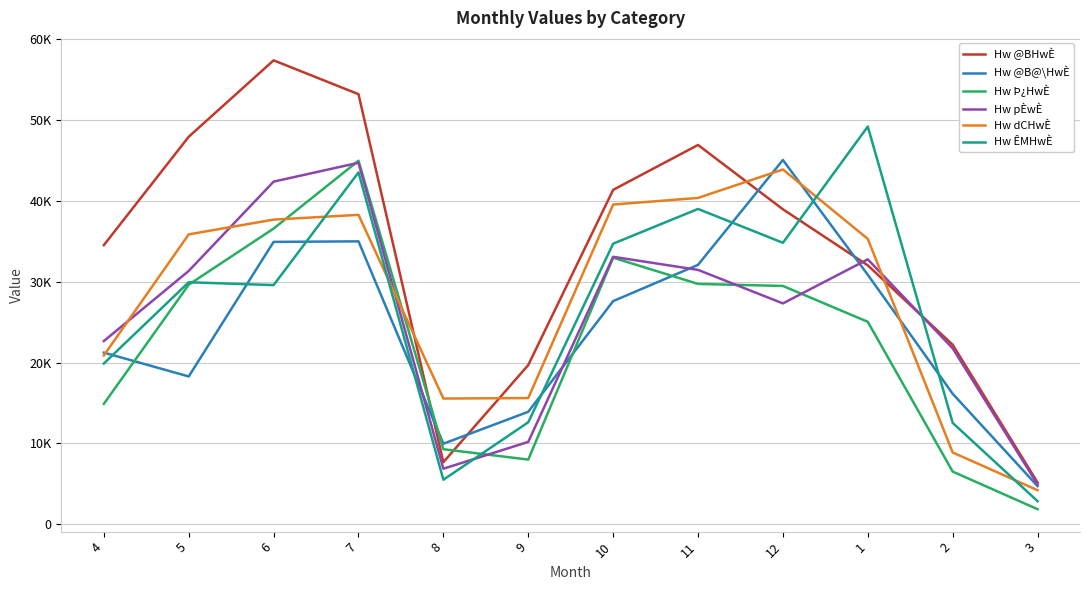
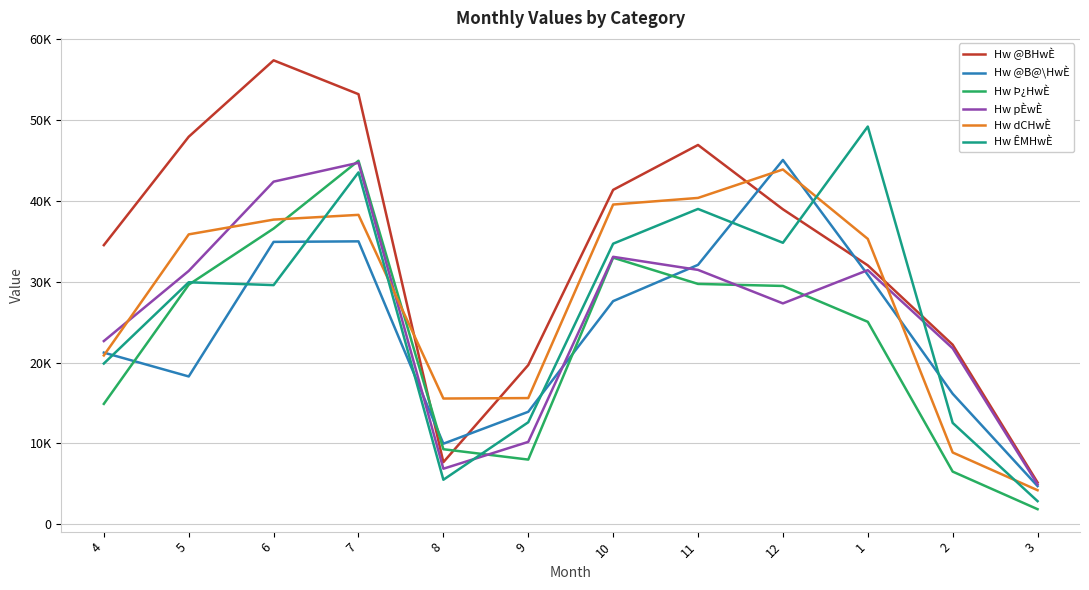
Hw pÈwÈ, 1: 33000 -> 31000
